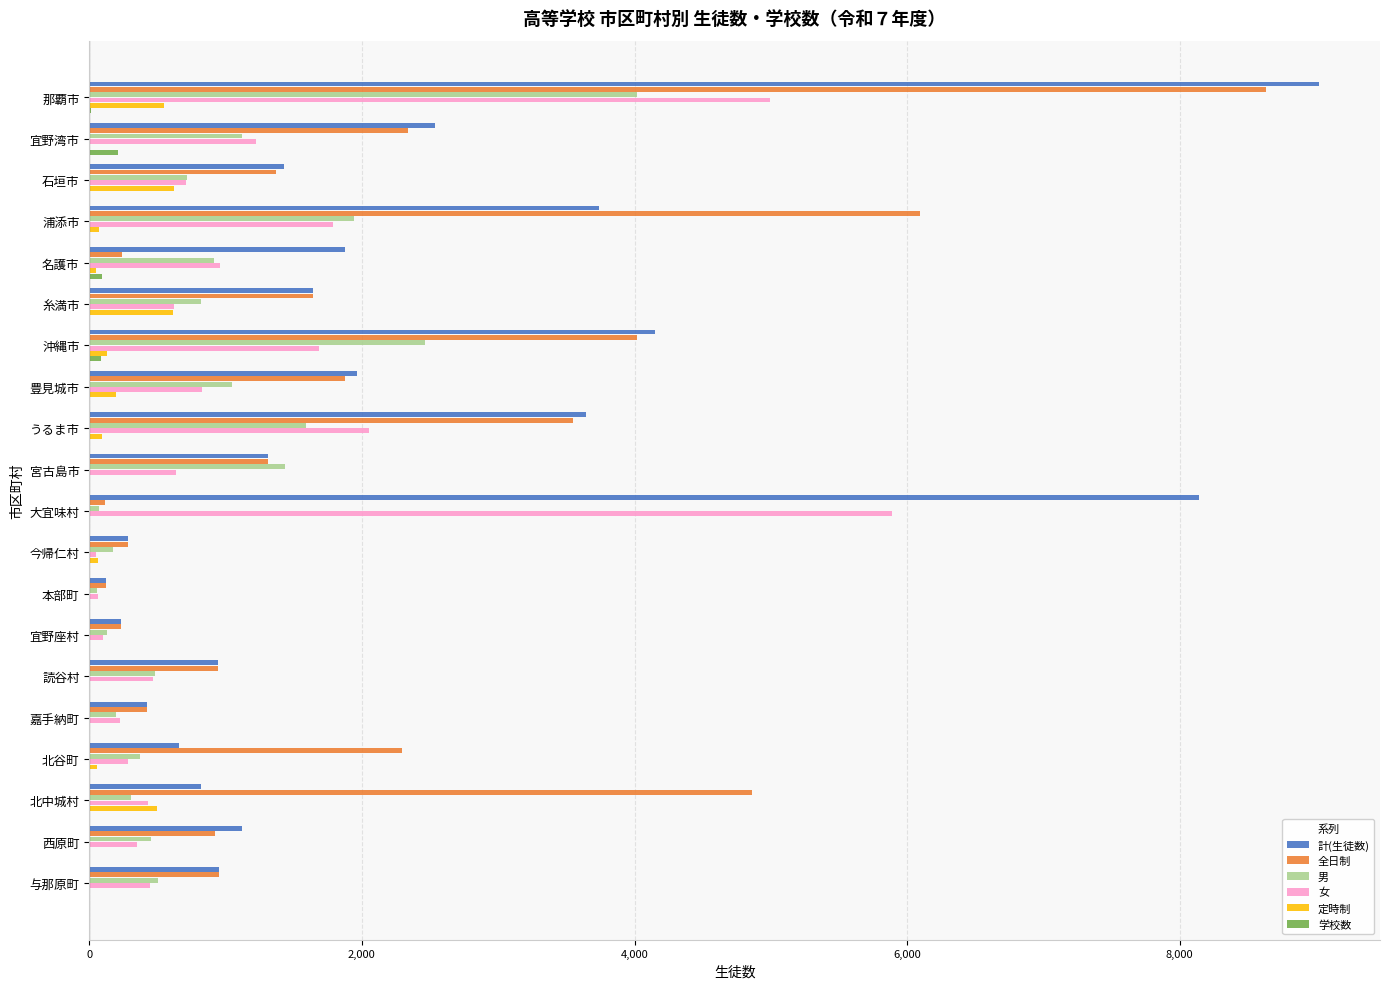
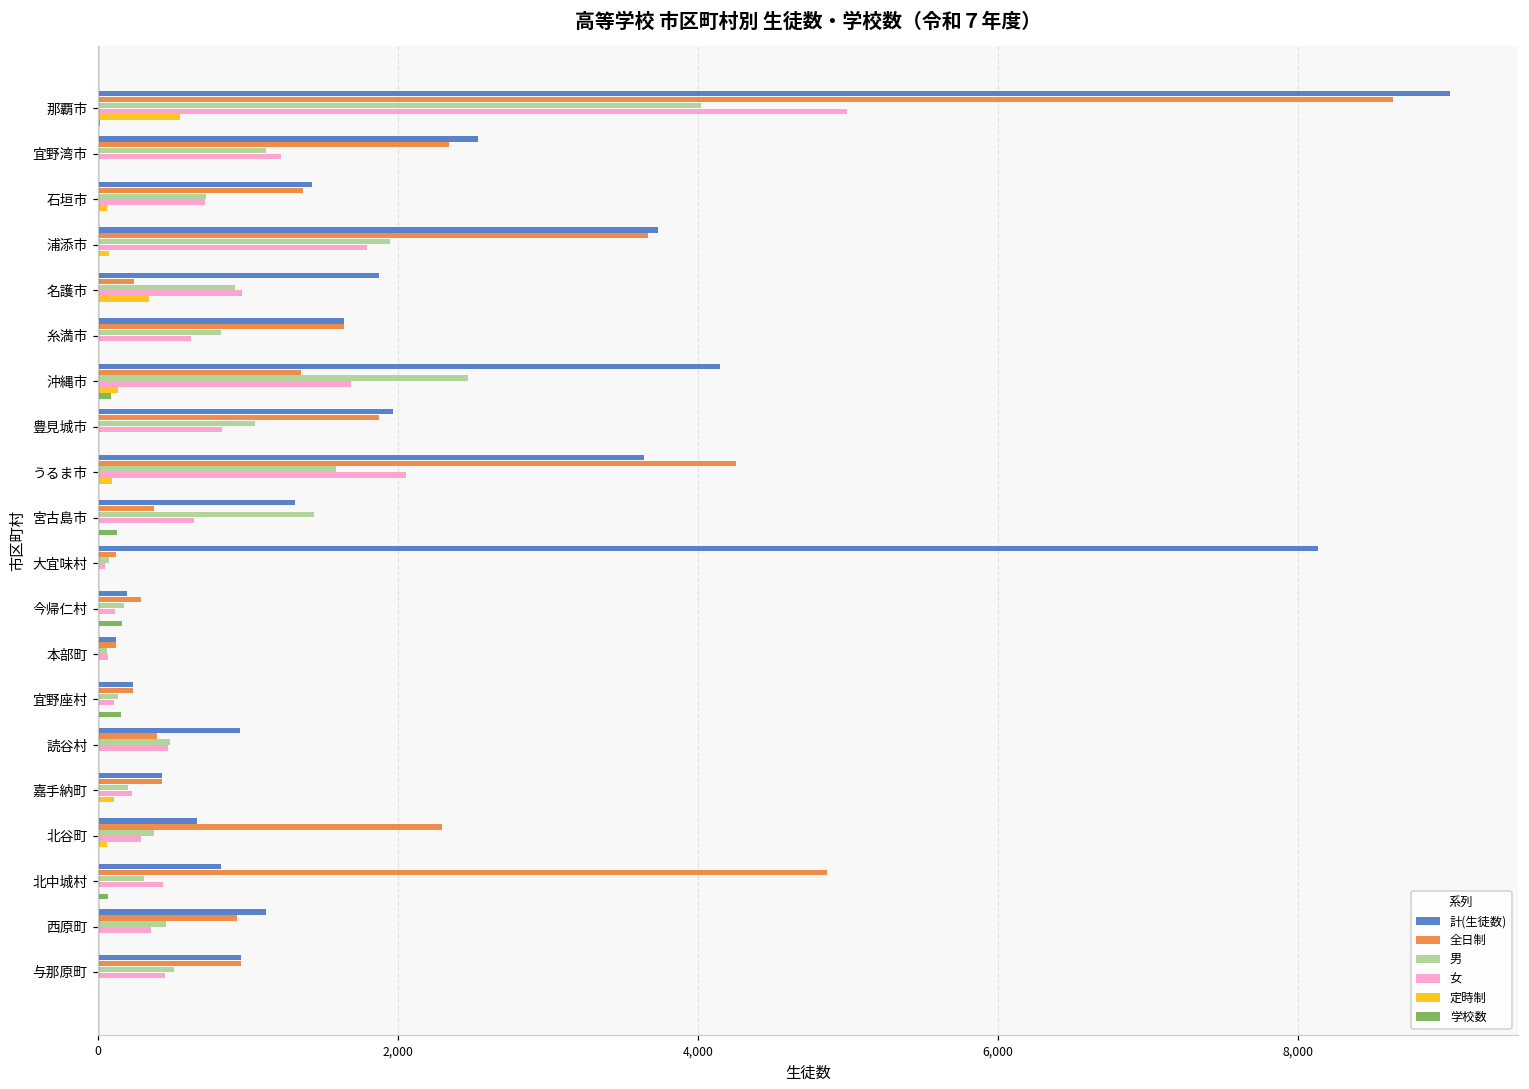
学校数, 宜野湾市: 210 -> 0
定時制, 石垣市: 630 -> 60
全日制, 浦添市: 6,090 -> 3,670
定時制, 名護市: 50 -> 340
学校数, 名護市: 90 -> 0
定時制, 糸満市: 620 -> 0
全日制, 沖縄市: 4,020 -> 1,350
定時制, 豊見城市: 200 -> 0
全日制, うるま市: 3,550 -> 4,250
全日制, 宮古島市: 1,310 -> 370
学校数, 宮古島市: 0 -> 130
女, 大宜味村: 5,890 -> 40
計(生徒数), 今帰仁村: 280 -> 190
女, 今帰仁村: 50 -> 110
定時制, 今帰仁村: 70 -> 0
学校数, 今帰仁村: 0 -> 160
学校数, 宜野座村: 0 -> 150
全日制, 読谷村: 950 -> 390
定時制, 嘉手納町: 0 -> 110
定時制, 北中城村: 500 -> 0
学校数, 北中城村: 0 -> 70
